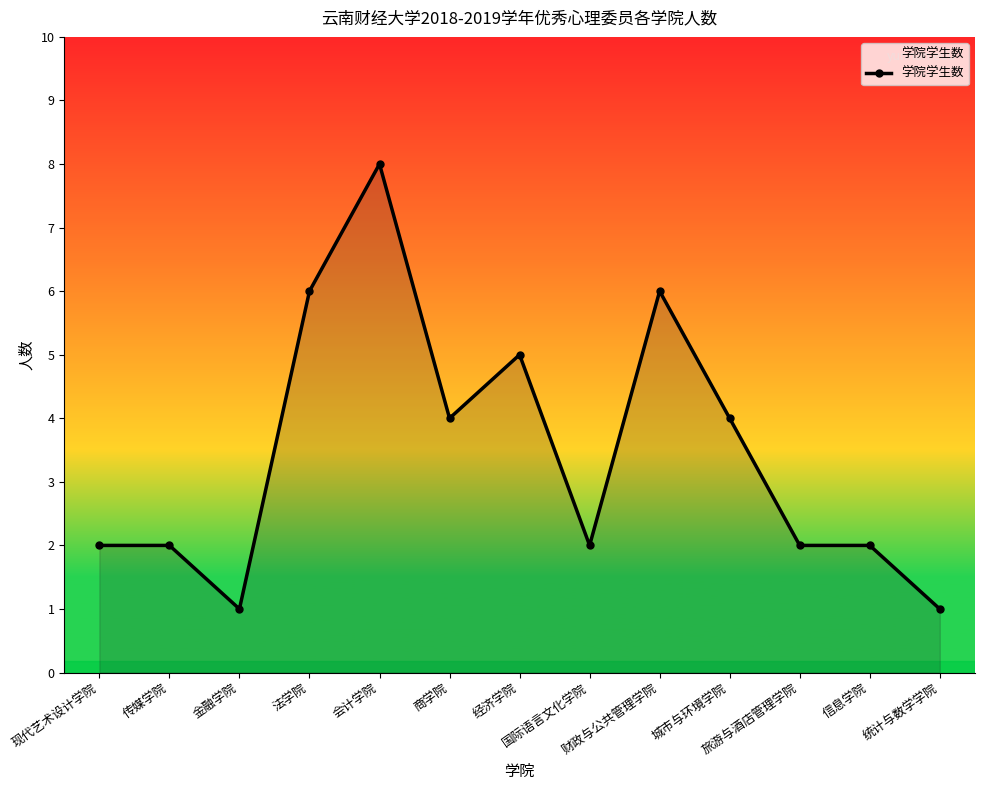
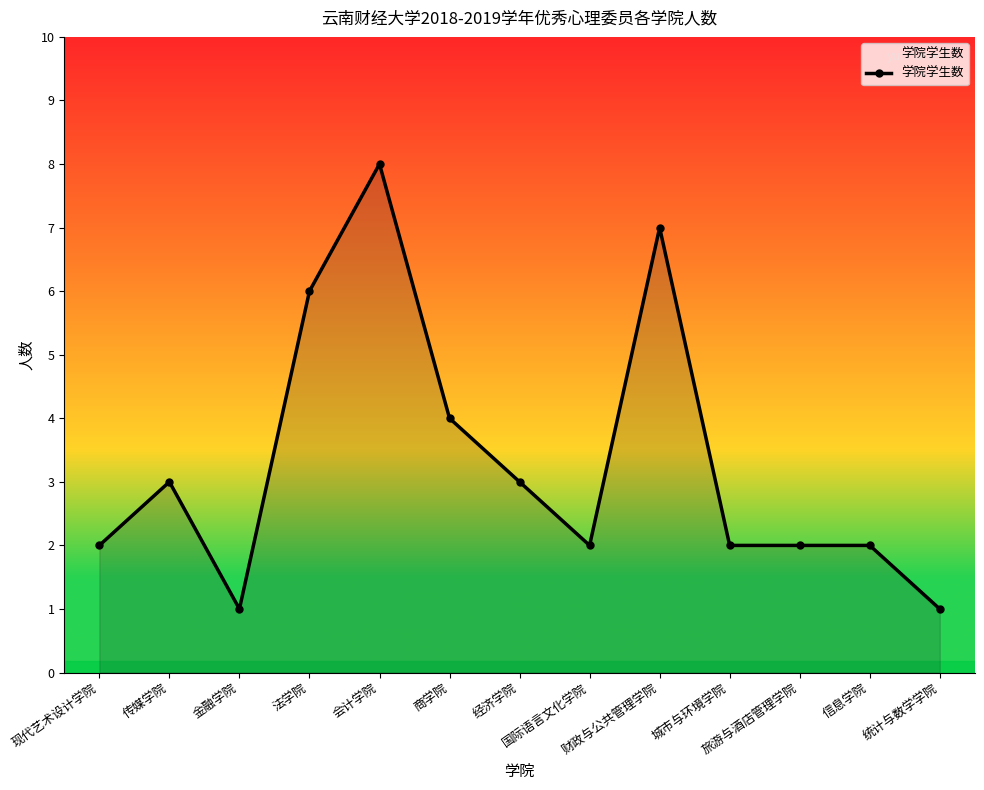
传媒学院: 2 -> 3
经济学院: 5 -> 3
财政与公共管理学院: 6 -> 7
城市与环境学院: 4 -> 2
